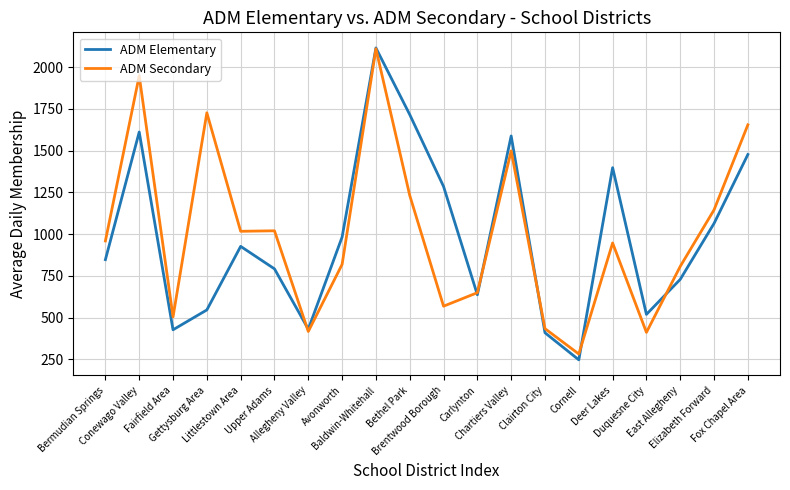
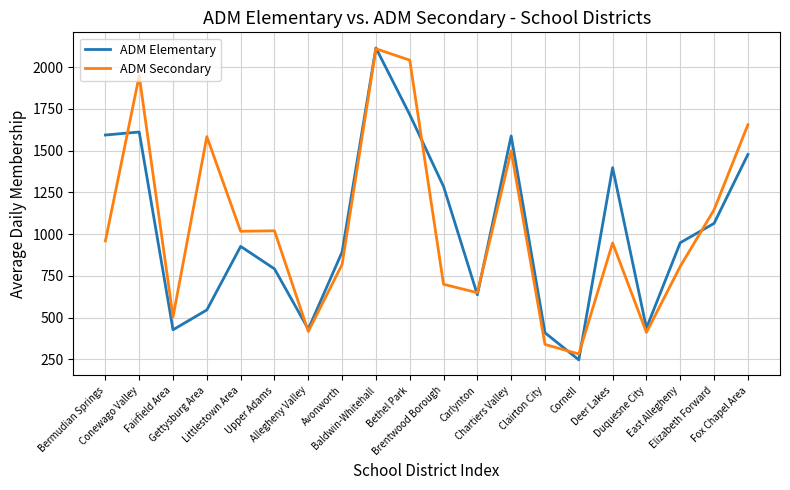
ADM Elementary, Bermudian Springs: 850 -> 1590
ADM Secondary, Gettysburg Area: 1730 -> 1580
ADM Elementary, Avonworth: 980 -> 890
ADM Secondary, Bethel Park: 1230 -> 2040
ADM Secondary, Brentwood Borough: 570 -> 700
ADM Secondary, Clairton City: 430 -> 340
ADM Elementary, Duquesne City: 520 -> 440
ADM Elementary, East Allegheny: 730 -> 950
